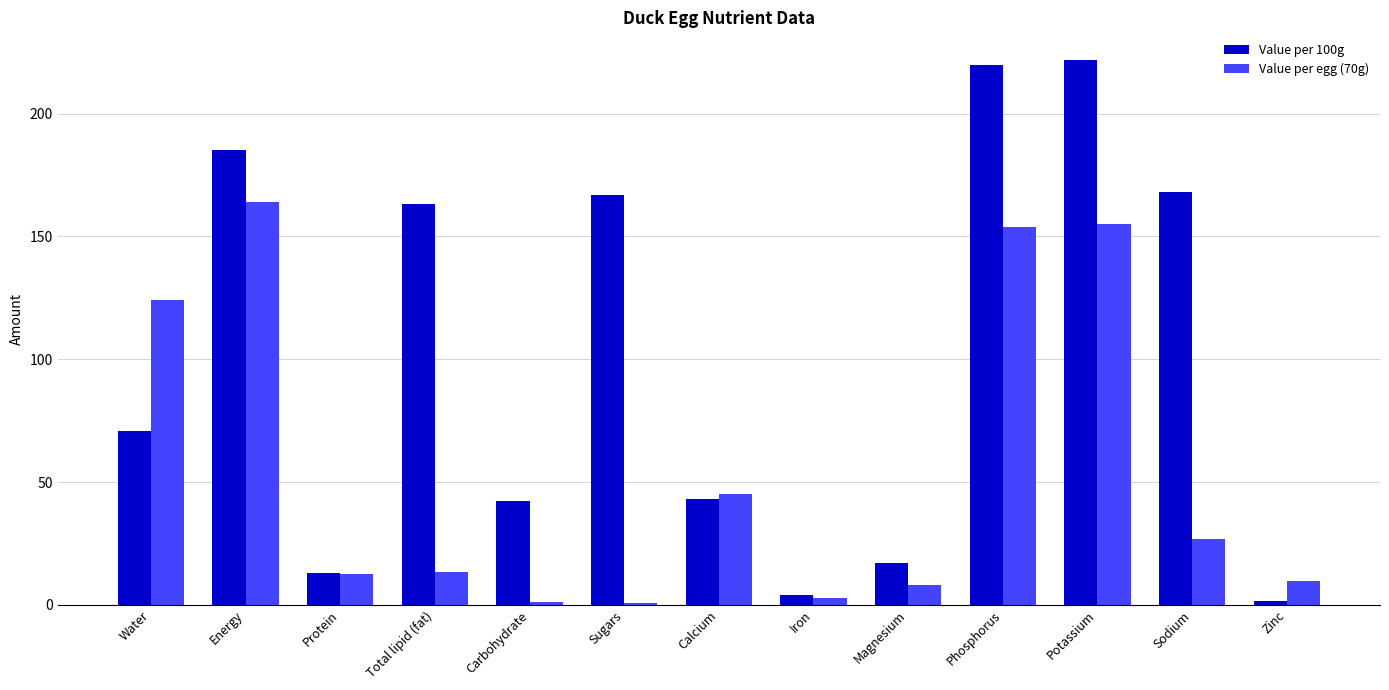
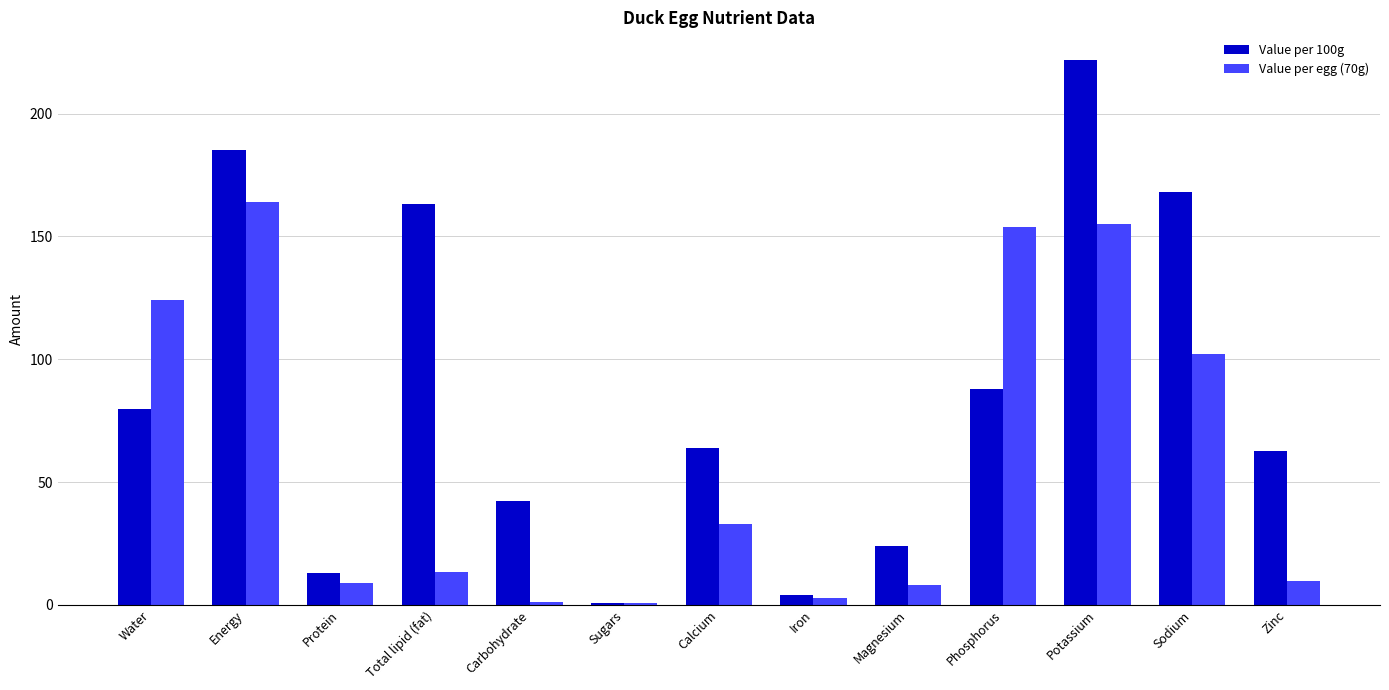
Value per 100g, Water: 71 -> 80
Value per egg (70g), Protein: 12 -> 9
Value per 100g, Sugars: 167 -> 1
Value per 100g, Calcium: 43 -> 64
Value per egg (70g), Calcium: 45 -> 33
Value per 100g, Magnesium: 17 -> 24
Value per 100g, Phosphorus: 220 -> 88
Value per egg (70g), Sodium: 27 -> 102
Value per 100g, Zinc: 1 -> 63
